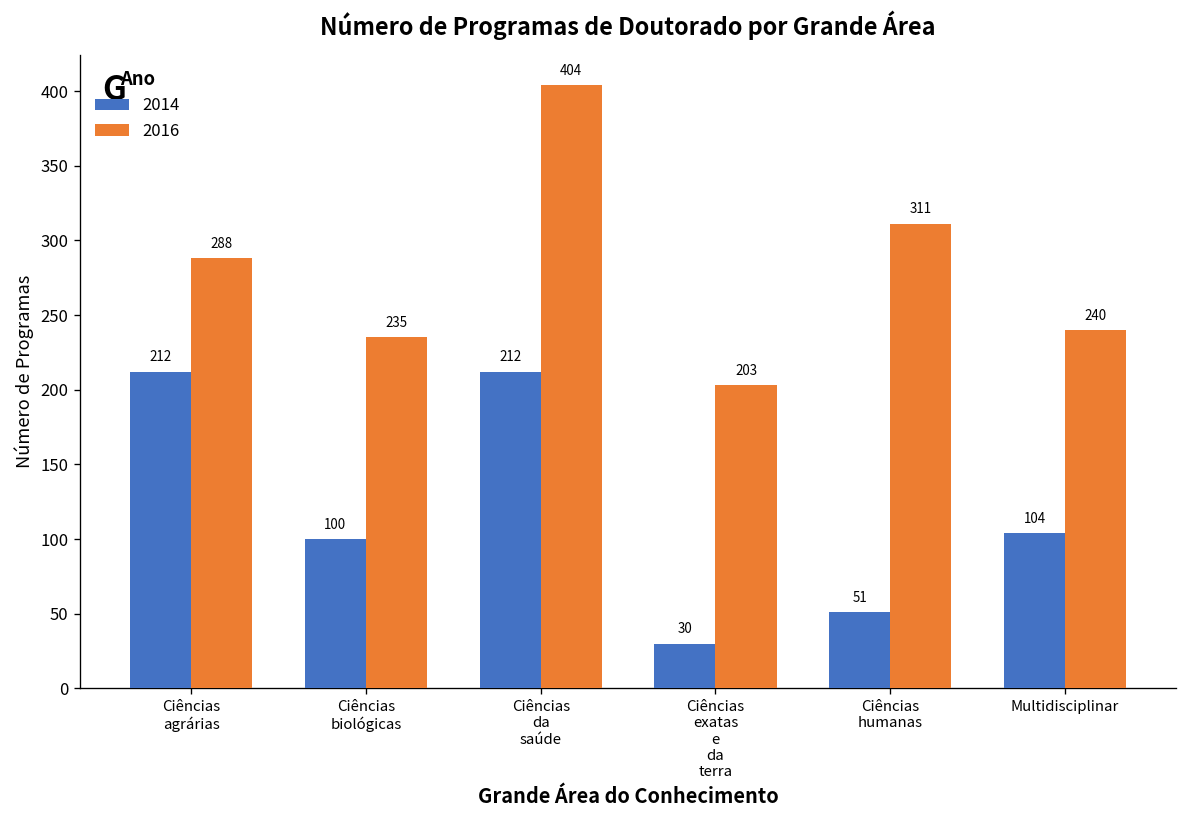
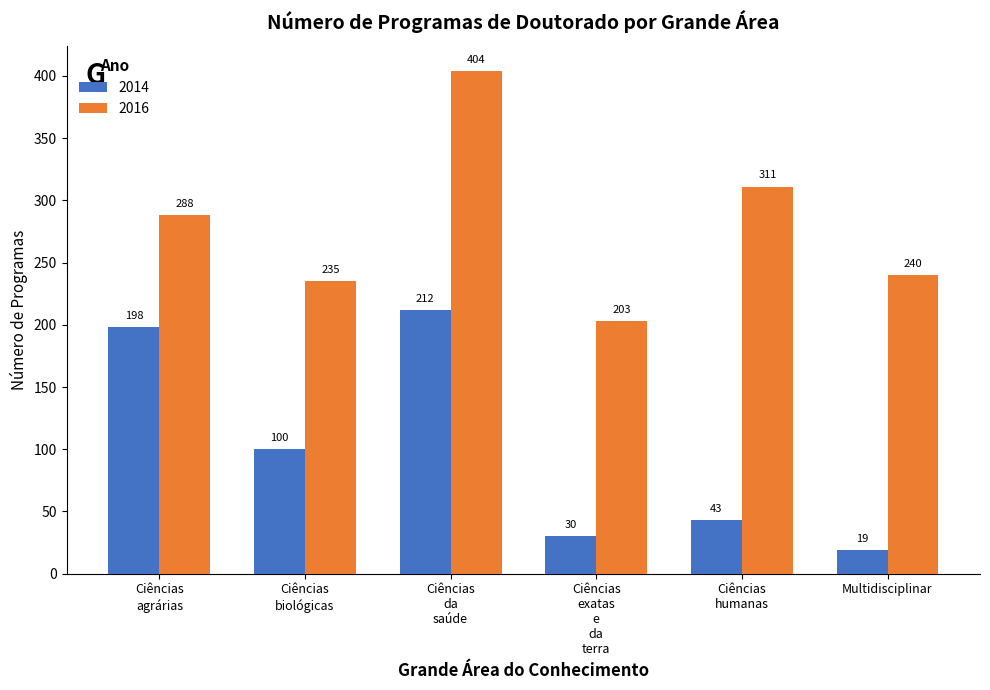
2014, Ciências agrárias: 212 -> 198
2014, Ciências humanas: 51 -> 43
2014, Multidisciplinar: 104 -> 19
